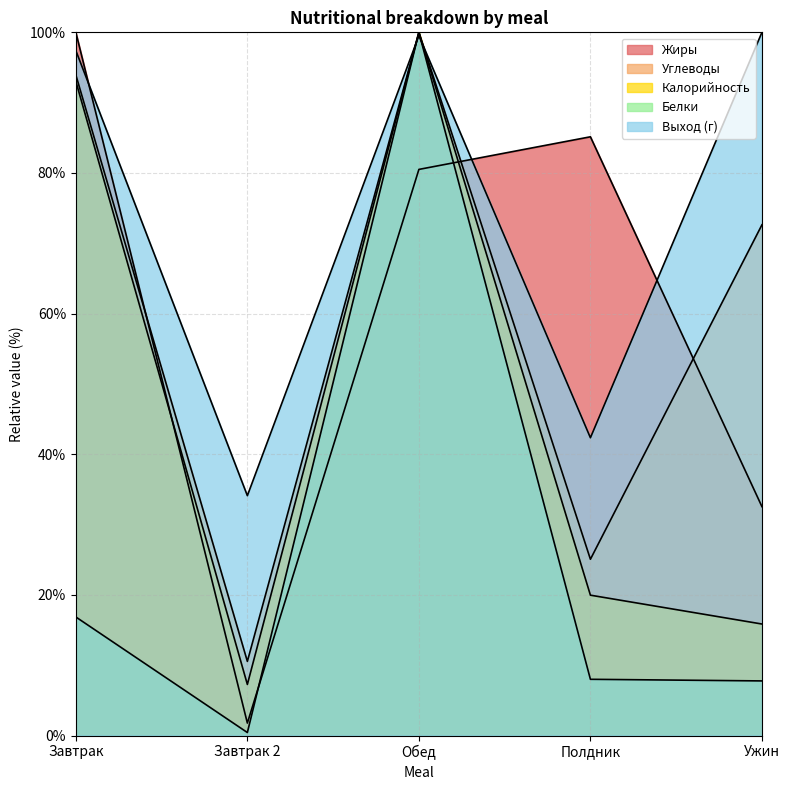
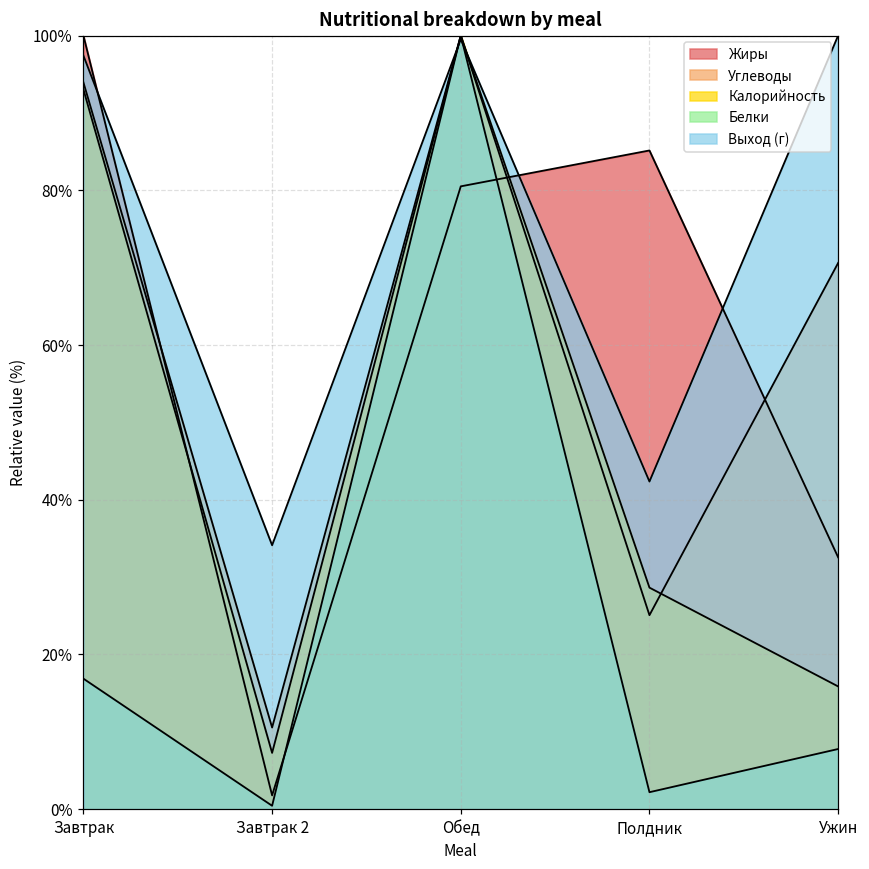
Калорийность, Полдник: 20% -> 29%
Белки, Полдник: 8% -> 2%
Углеводы, Ужин: 73% -> 71%
